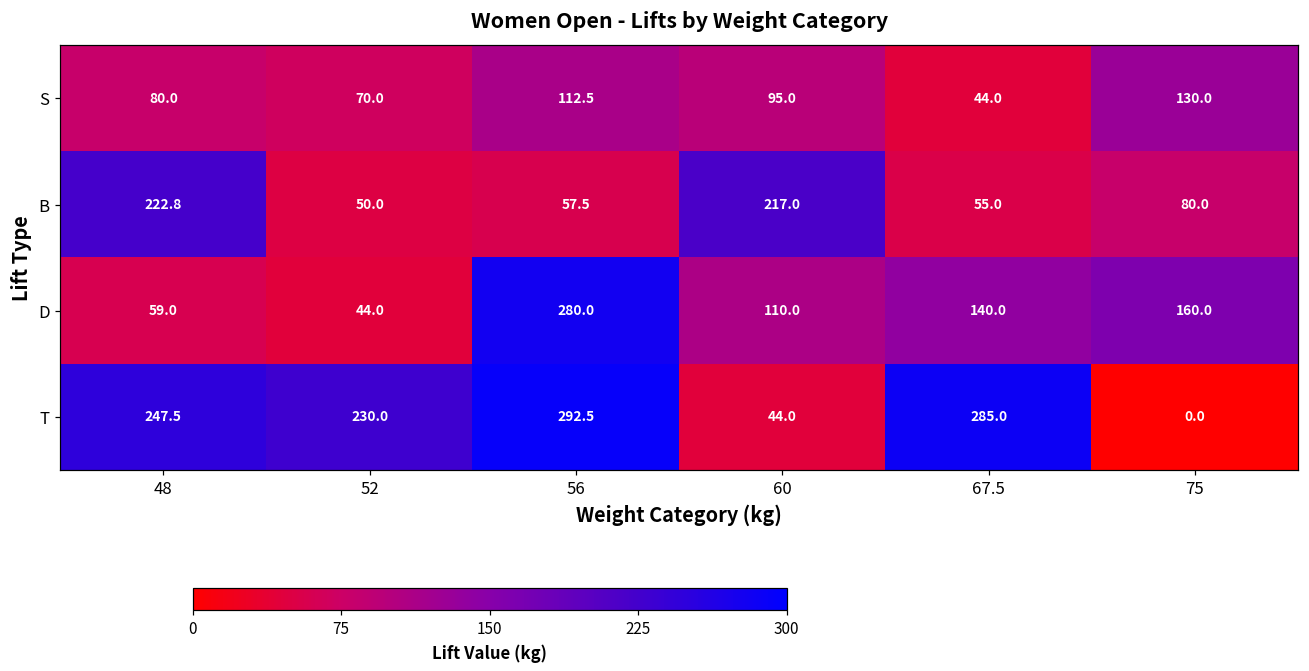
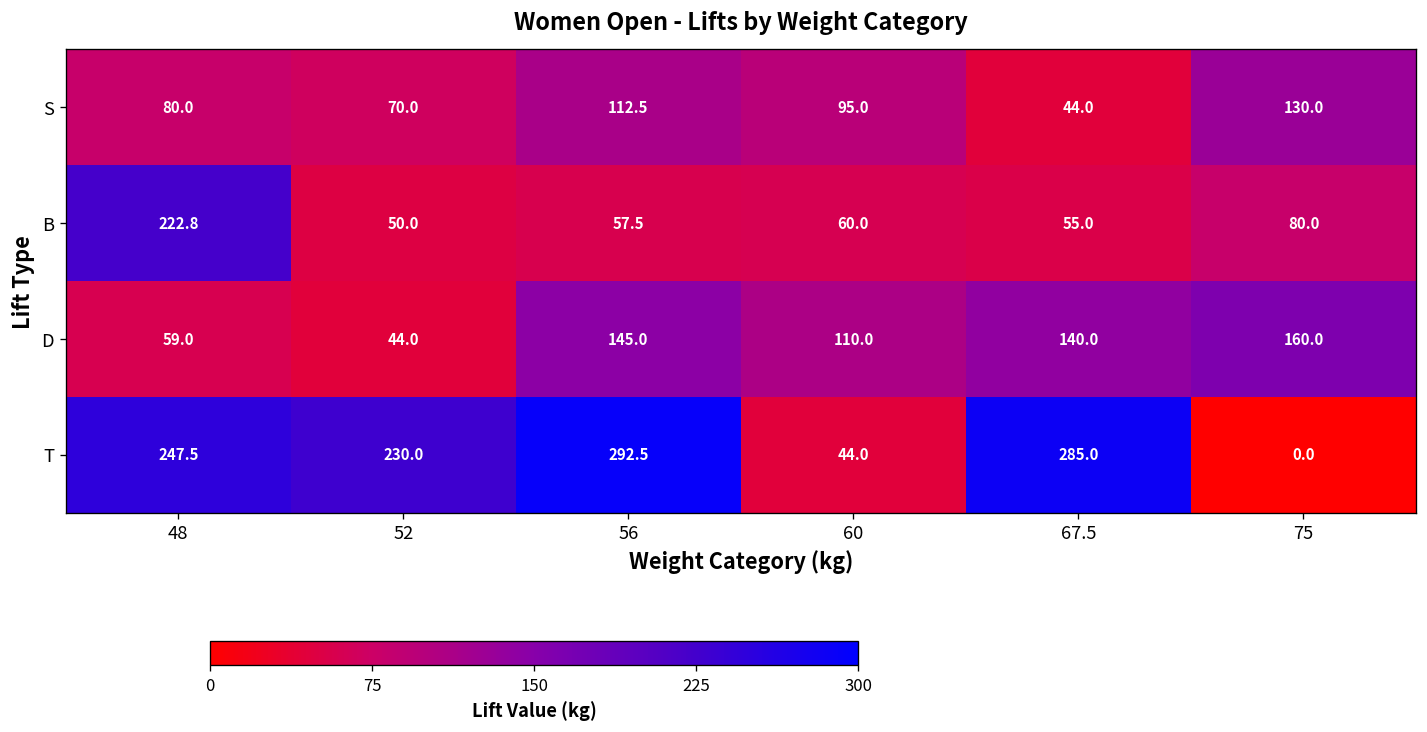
B, 60: 217.0 -> 60.0
D, 56: 280.0 -> 145.0
